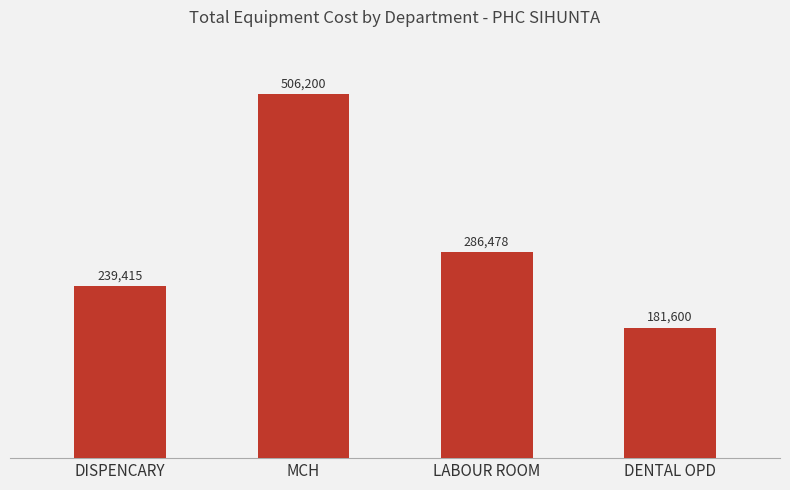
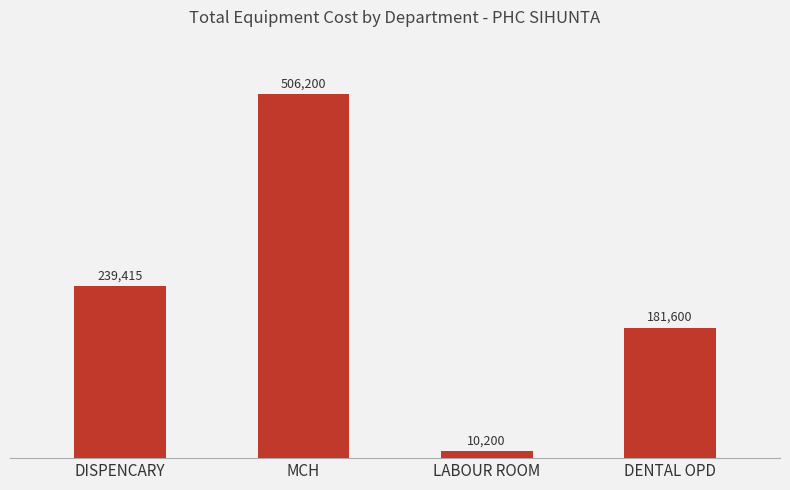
LABOUR ROOM: 286,478 -> 10,200
